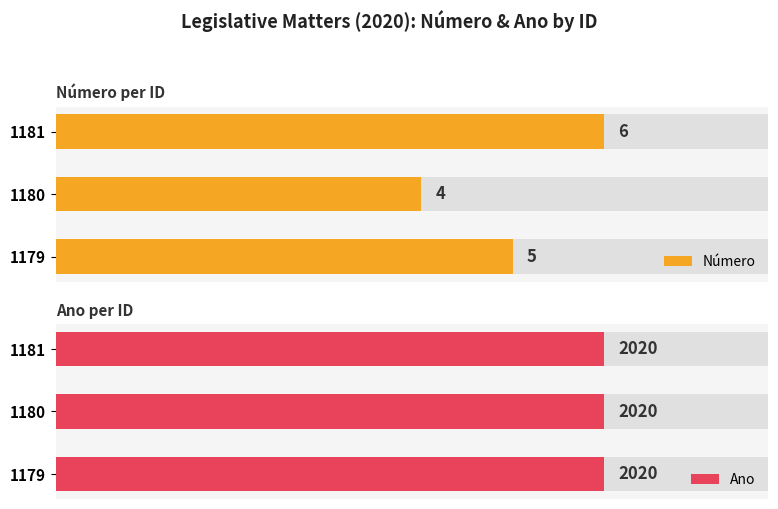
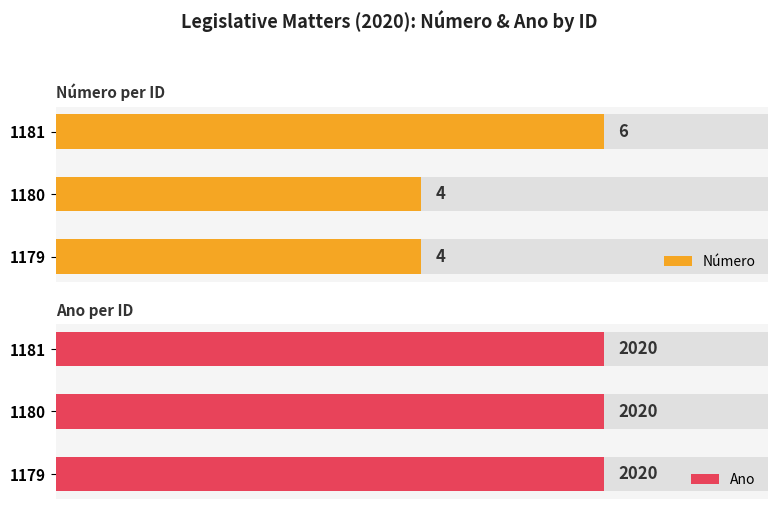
Número per ID, Número, 1179: 5 -> 4
